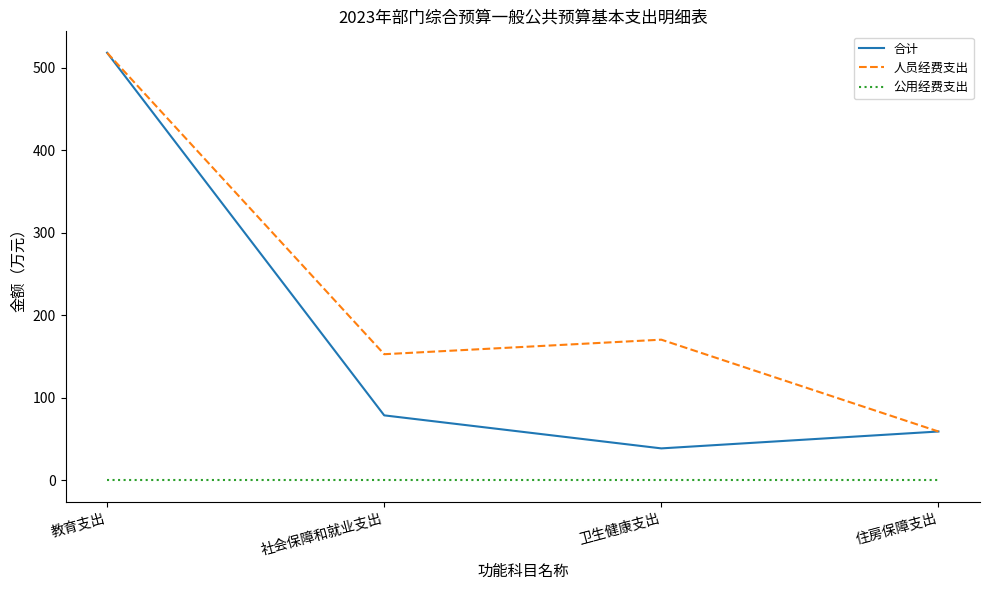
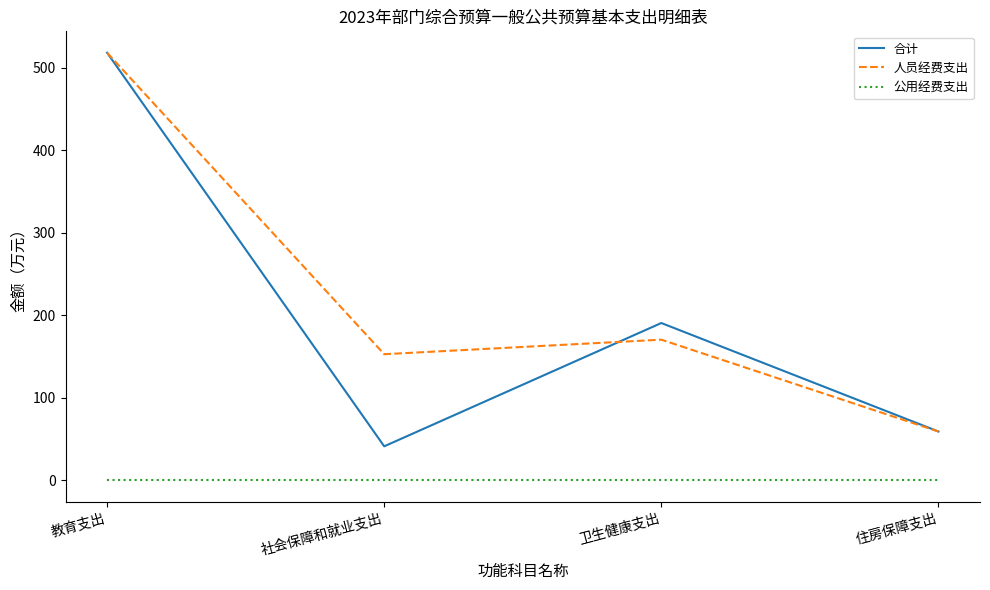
合计, 社会保障和就业支出: 80 -> 40
合计, 卫生健康支出: 40 -> 190
